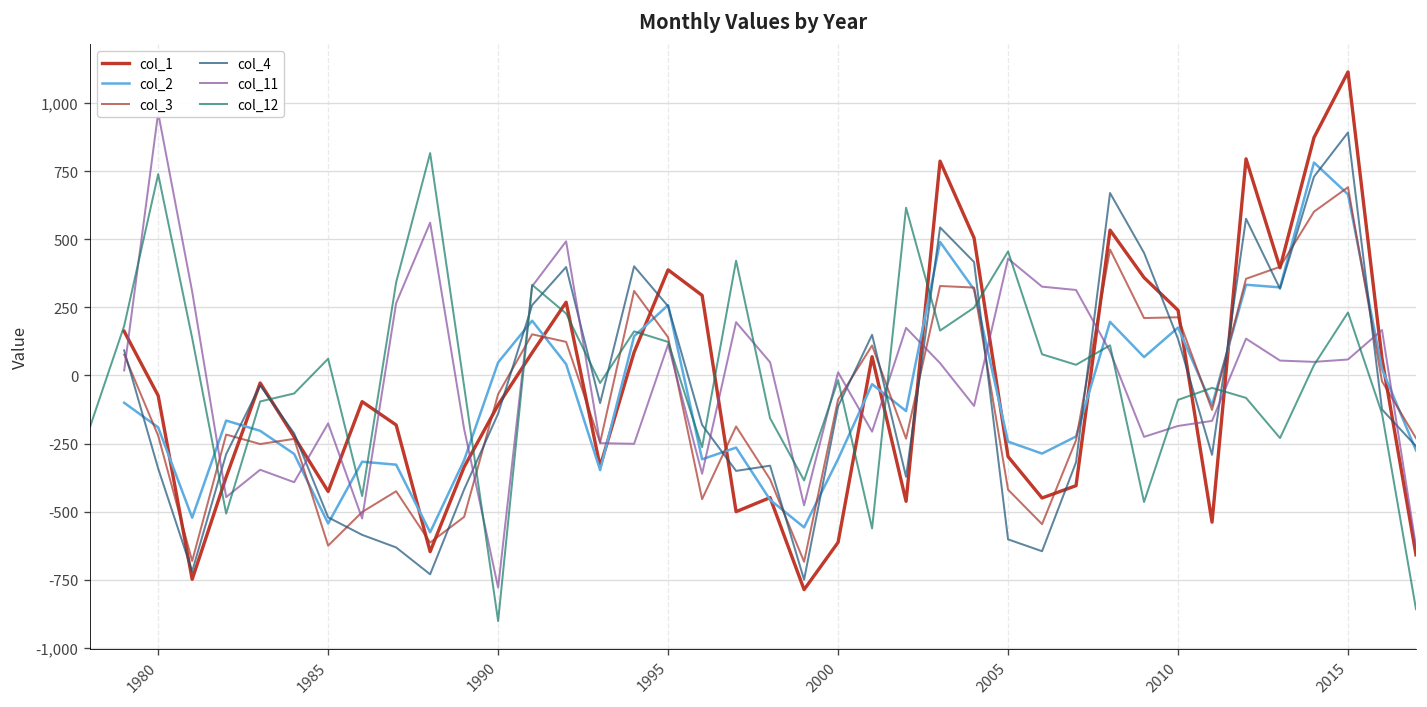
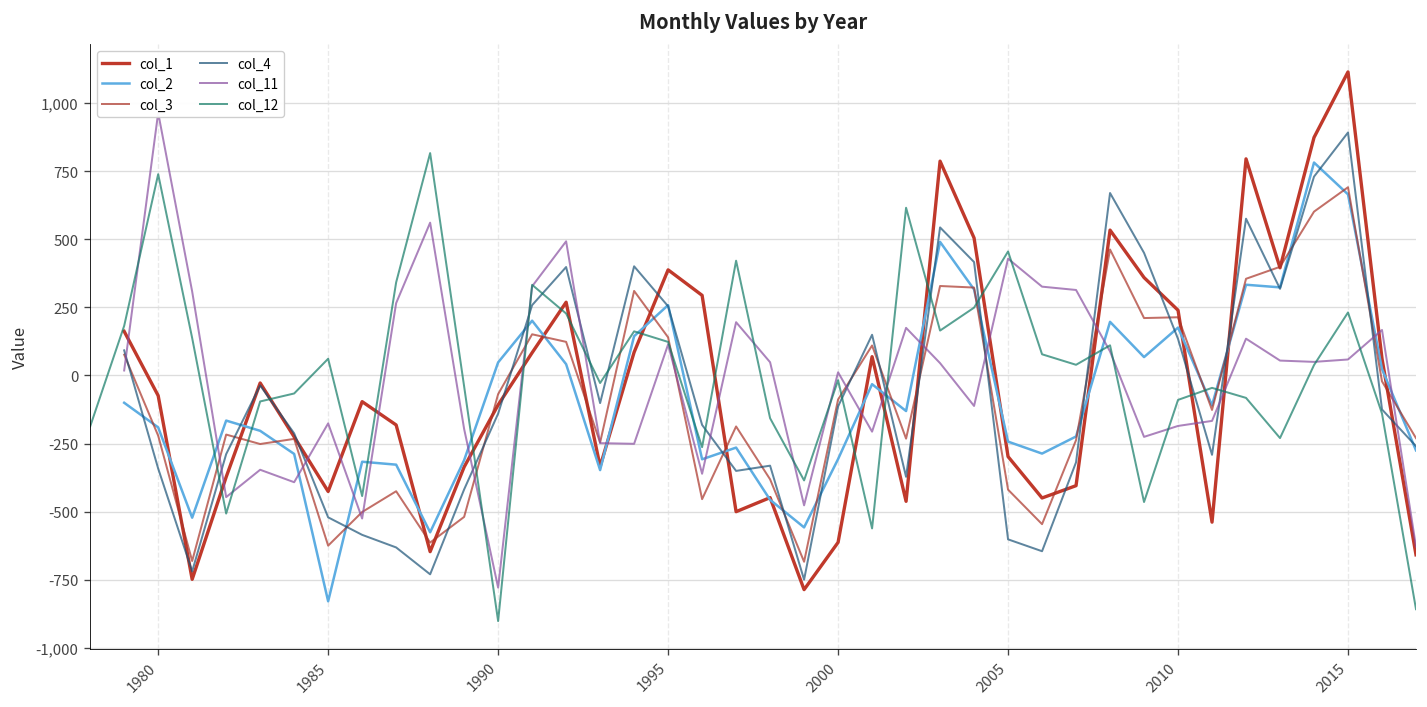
col_2, 1985: -540 -> -830
